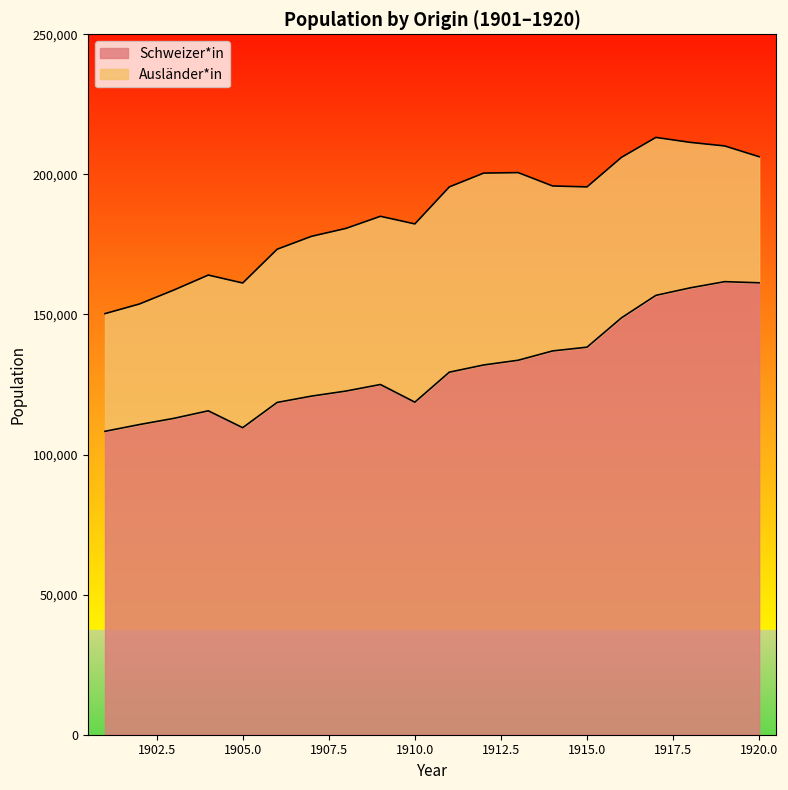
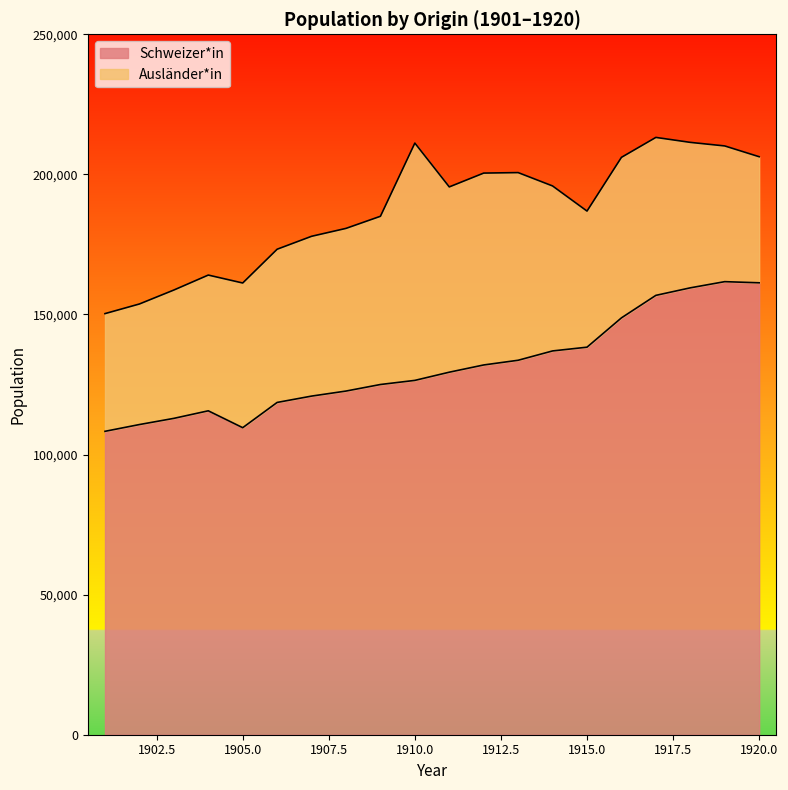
Schweizer*in, 1910.0: 119,000 -> 126,000
Ausländer*in, 1910.0: 64,000 -> 85,000
Ausländer*in, 1915.0: 57,000 -> 49,000
